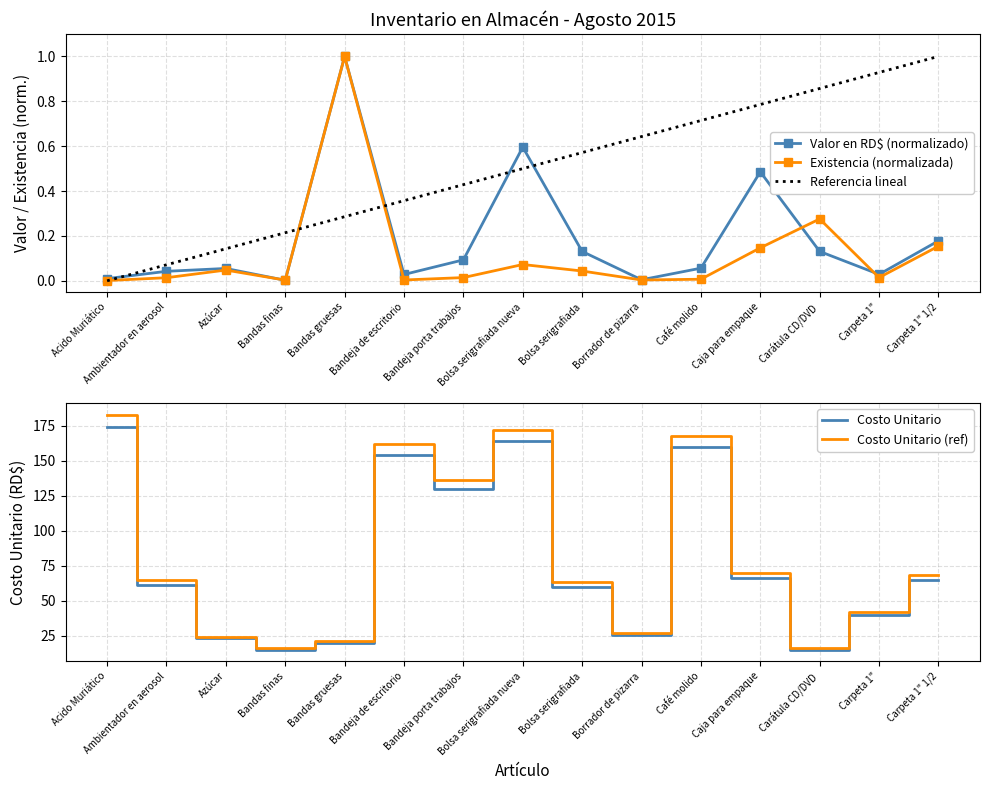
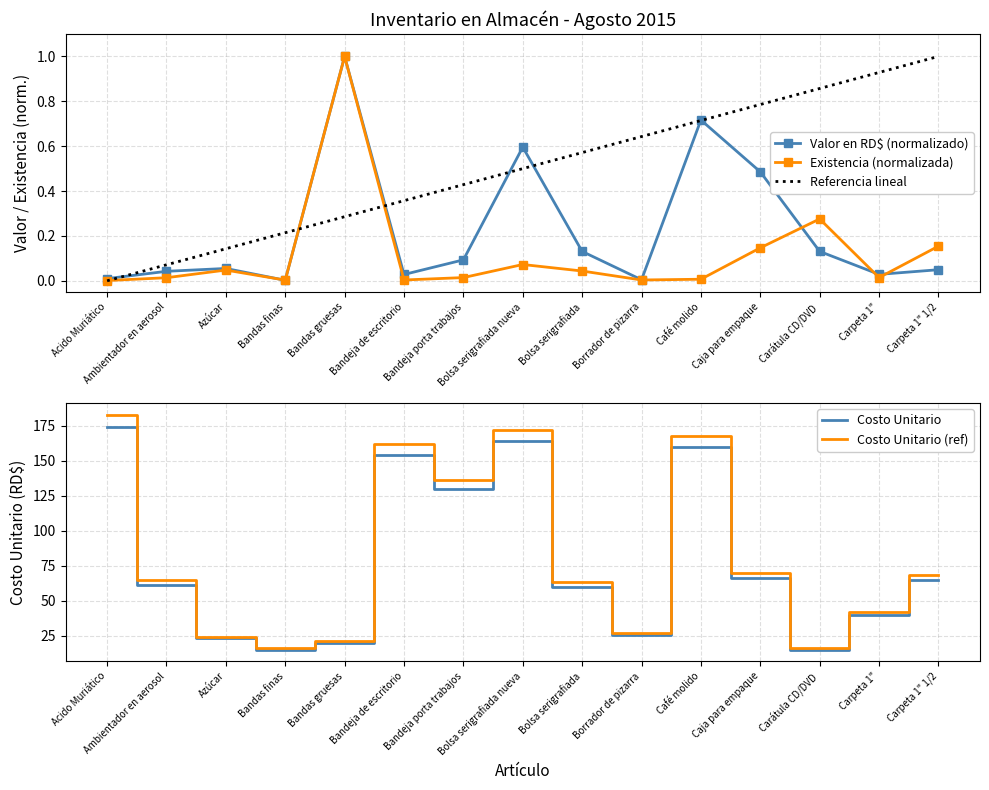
Inventario en Almacén - Agosto 2015, Valor en RD$ (normalizado), Café molido: 0.06 -> 0.72
Inventario en Almacén - Agosto 2015, Valor en RD$ (normalizado), Carpeta 1" 1/2: 0.18 -> 0.05
